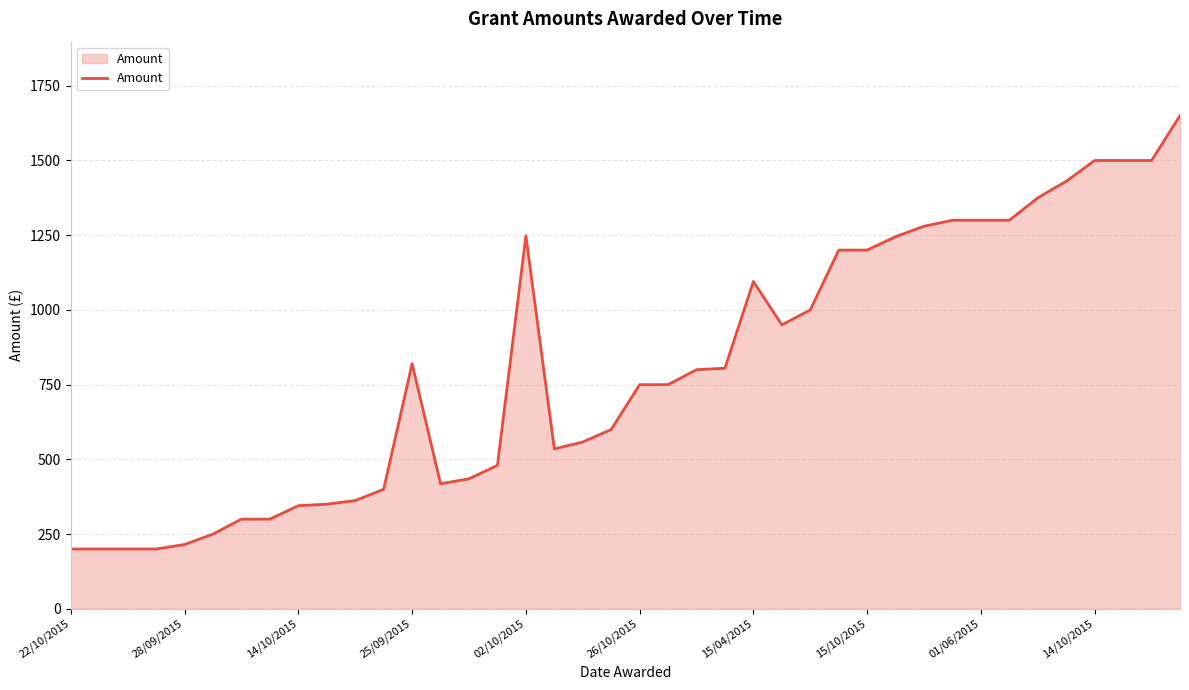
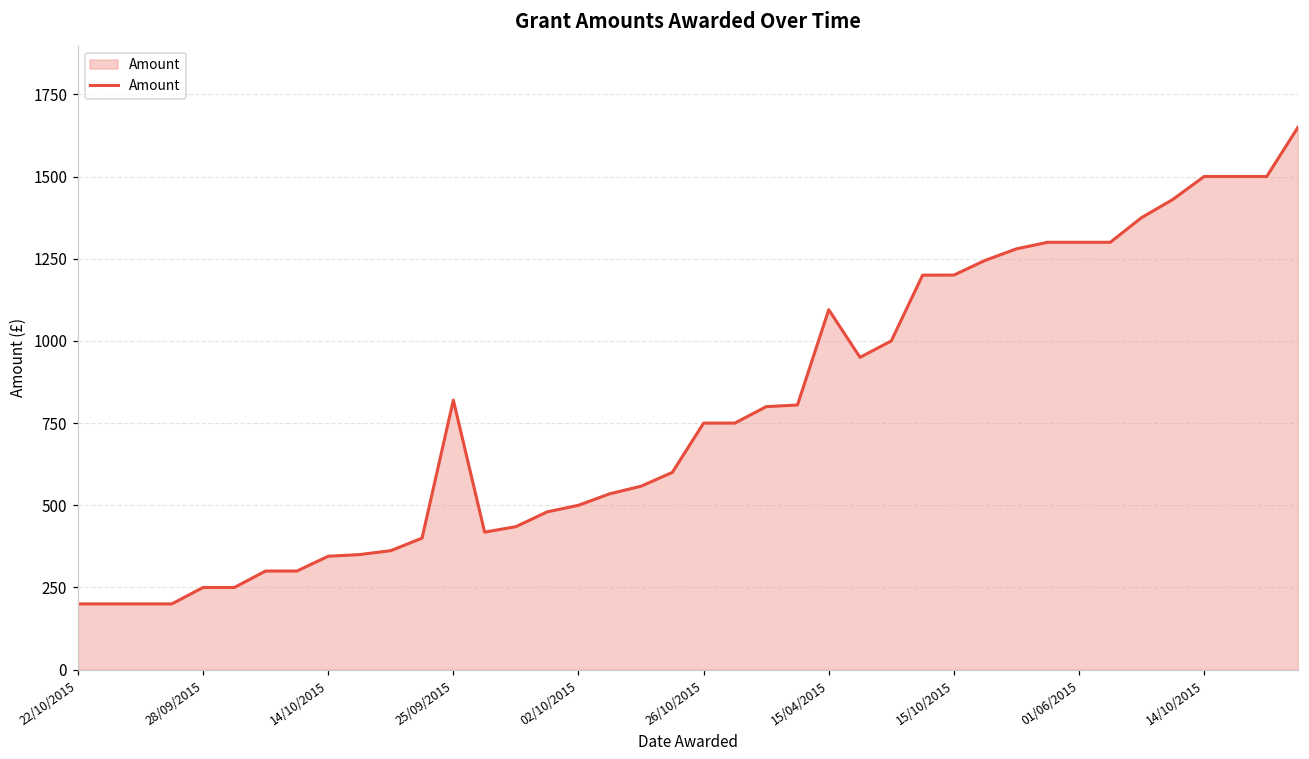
28/09/2015: 220 -> 250
02/10/2015: 1250 -> 500
